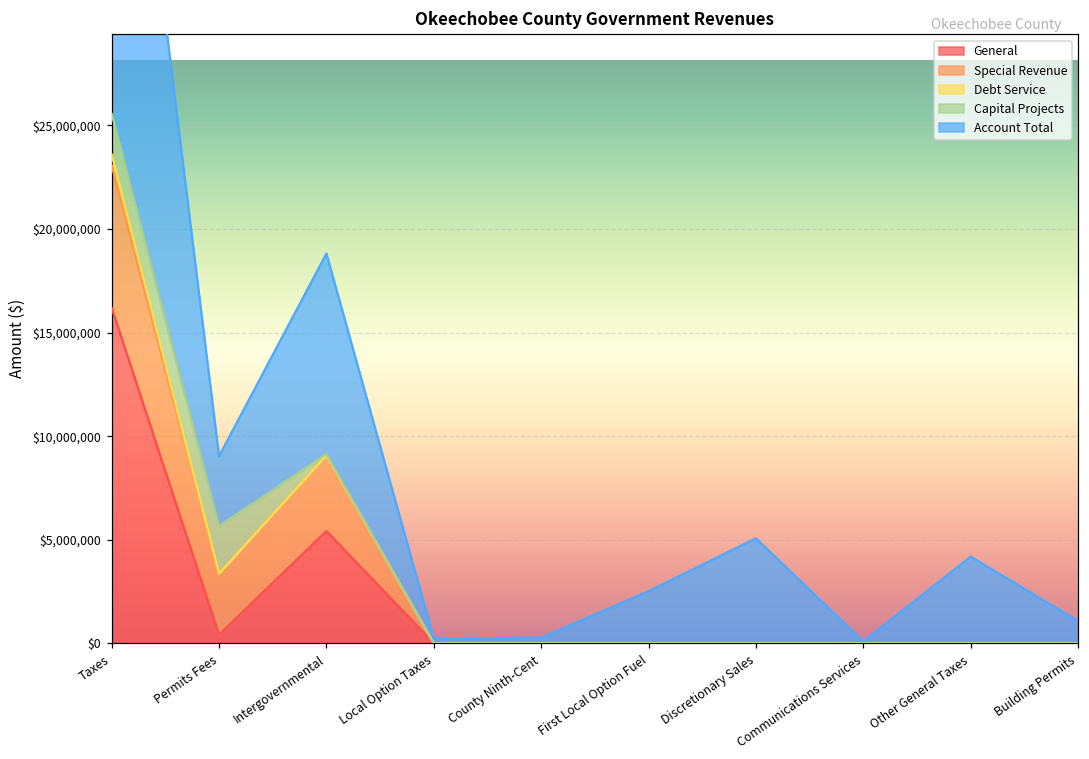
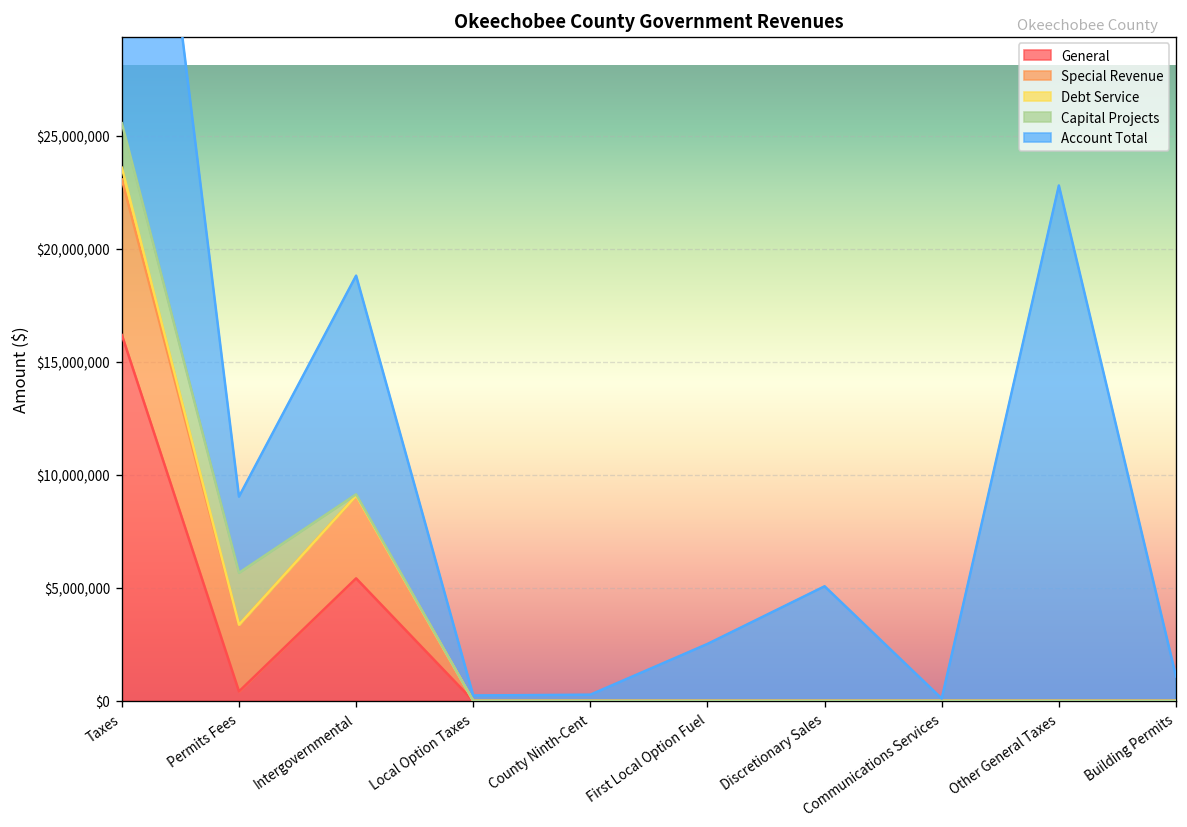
Account Total, Other General Taxes: $4,200,000 -> $22,800,000
